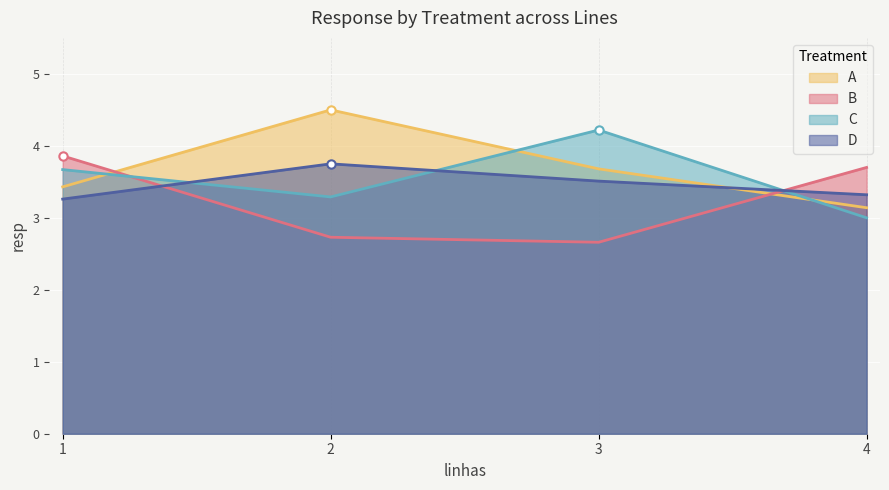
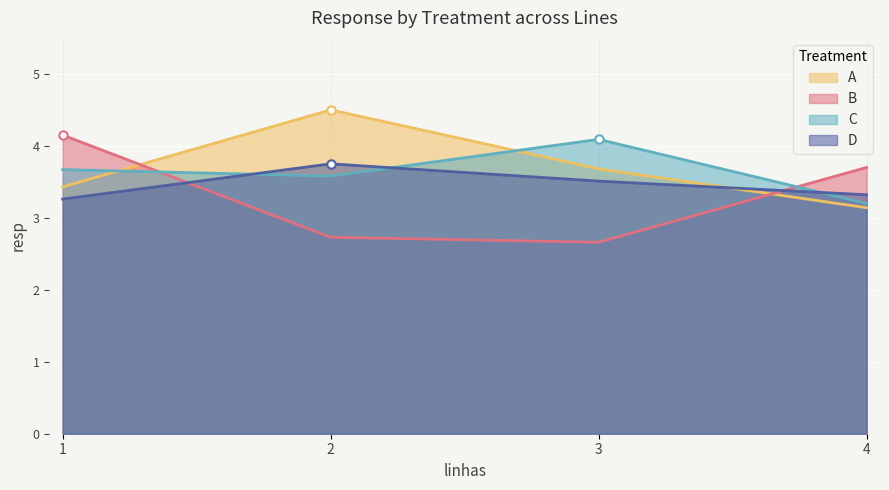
B, 1: 3.9 -> 4.2
C, 2: 3.3 -> 3.6
C, 3: 4.2 -> 4.1
C, 4: 3.0 -> 3.2
